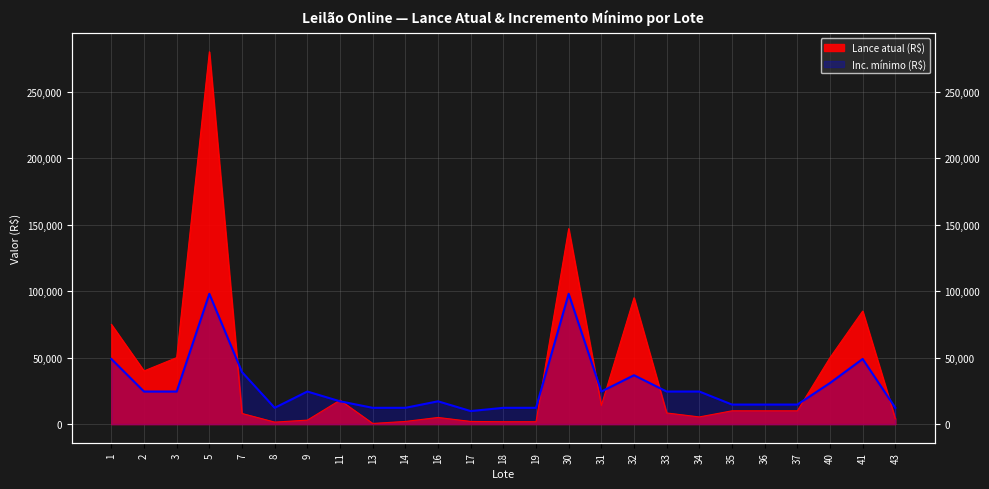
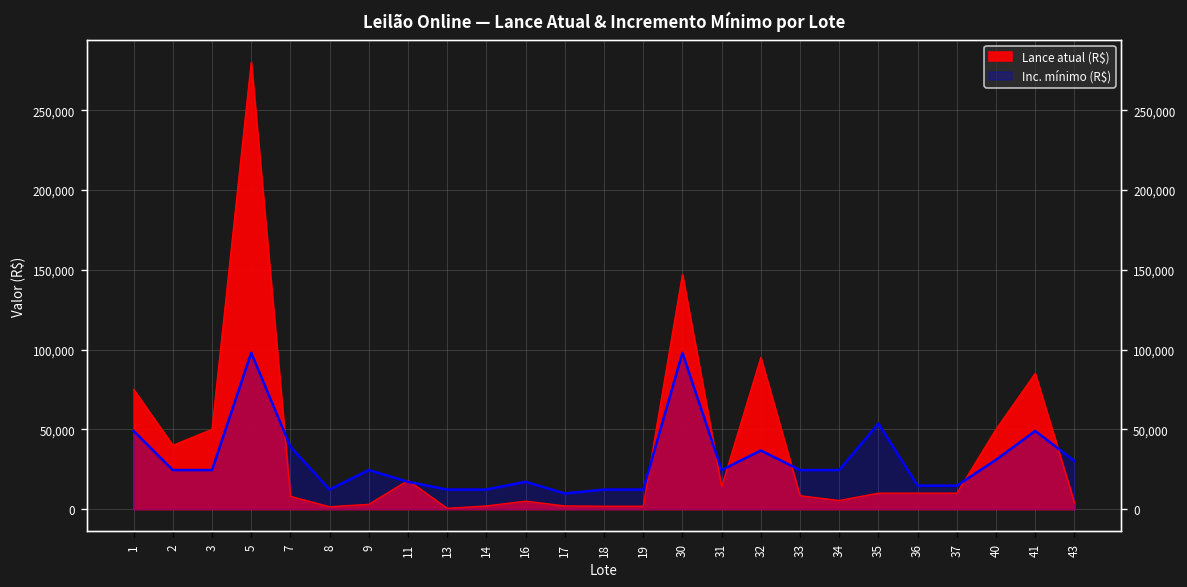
Inc. mínimo (R$), 35: 15,000 -> 54,000
Inc. mínimo (R$), 43: 12,000 -> 30,000
